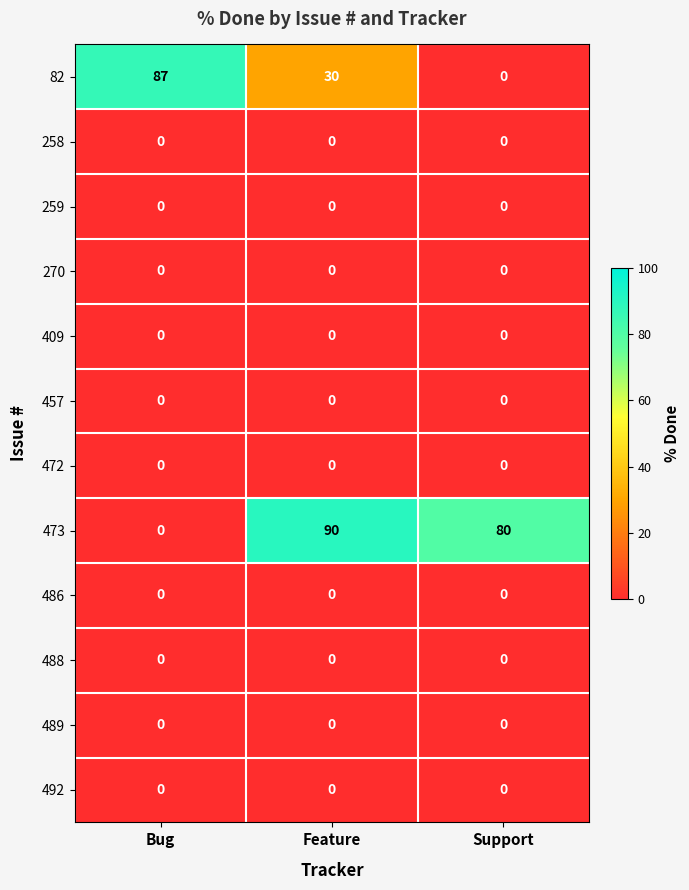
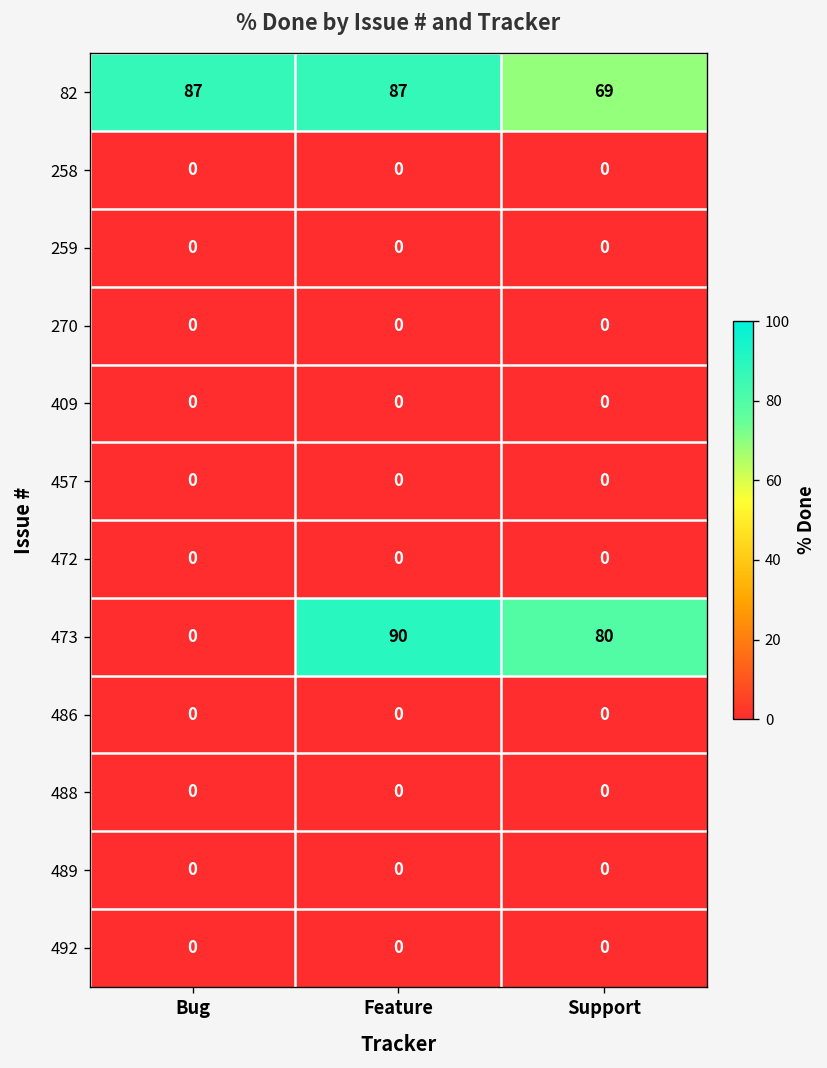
82, Feature: 30 -> 87
82, Support: 0 -> 69
